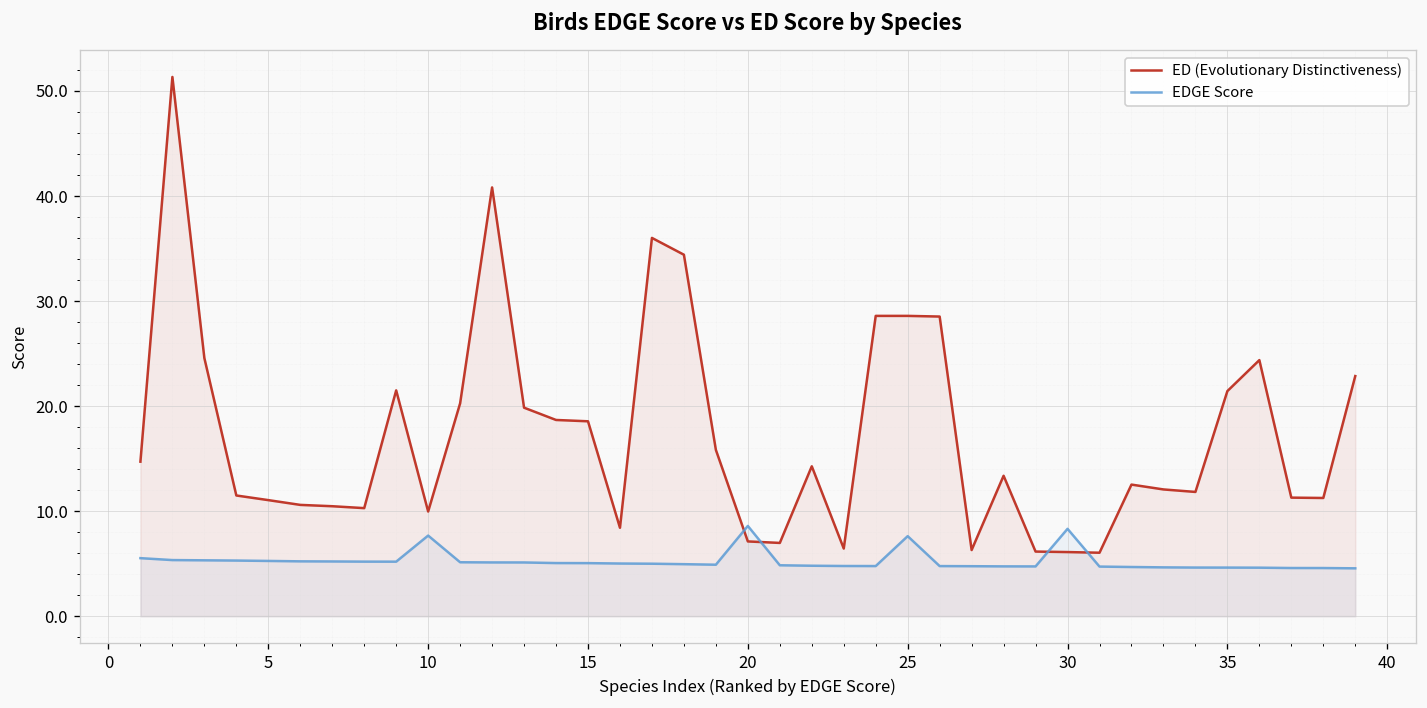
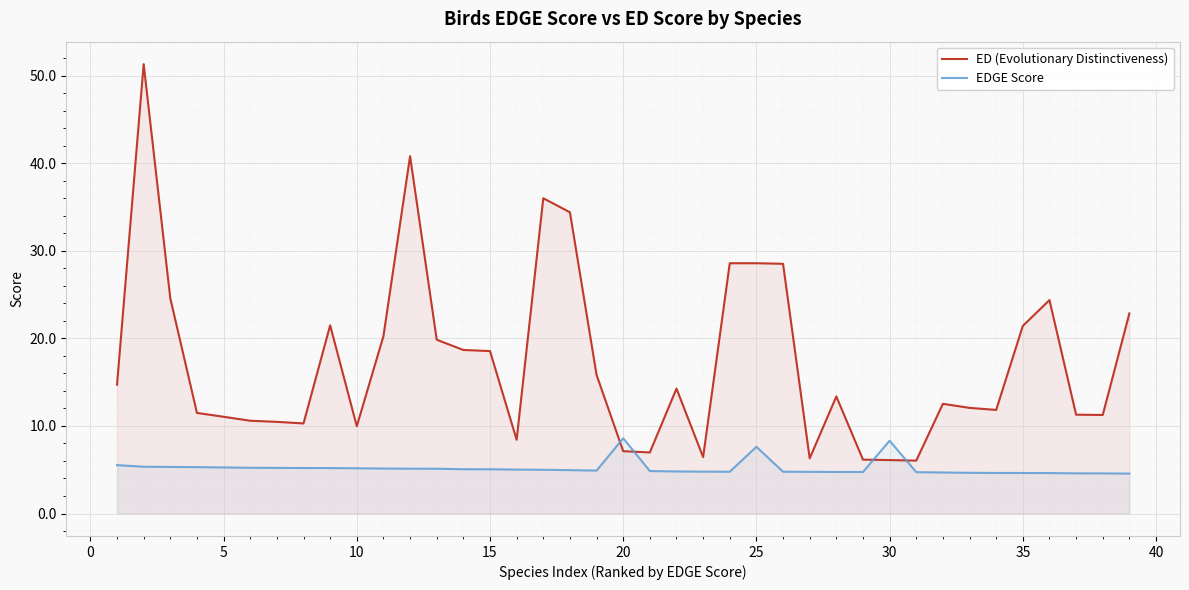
EDGE Score, 10: 8 -> 5
